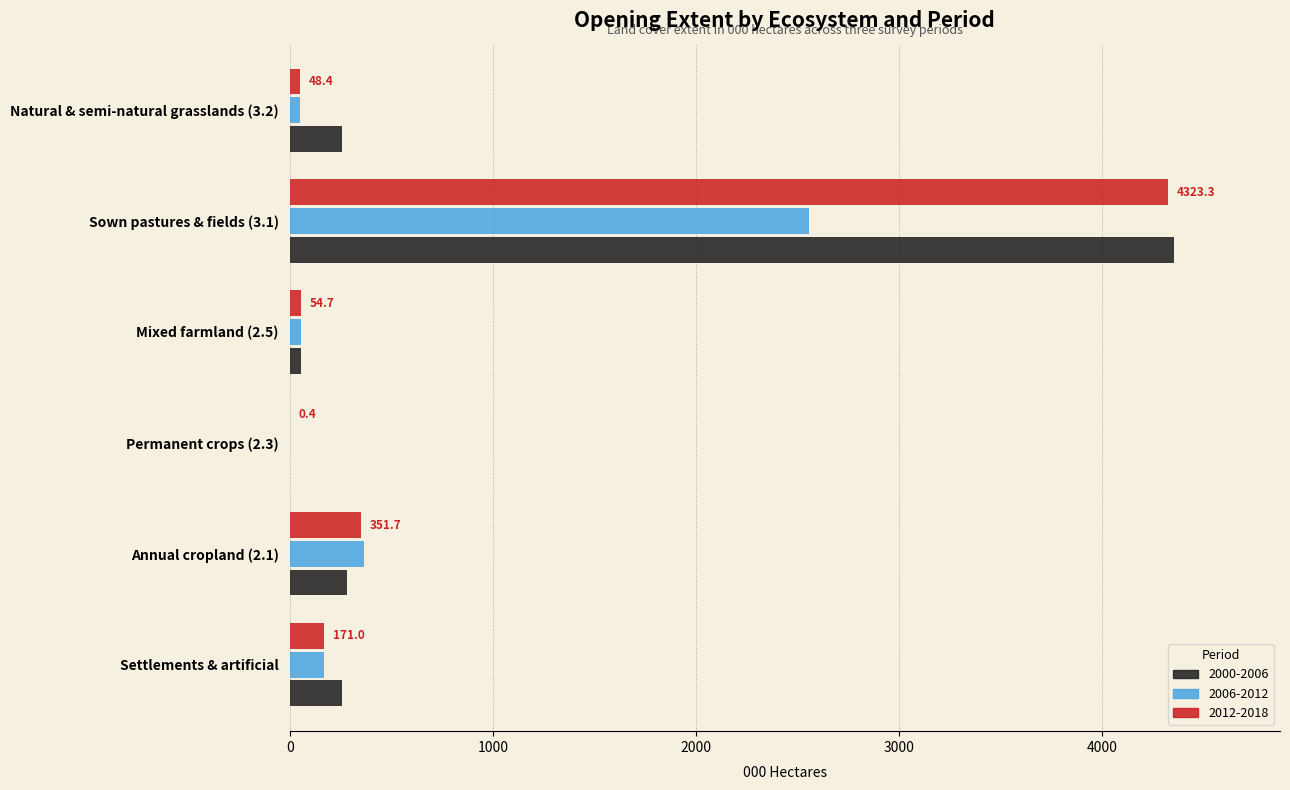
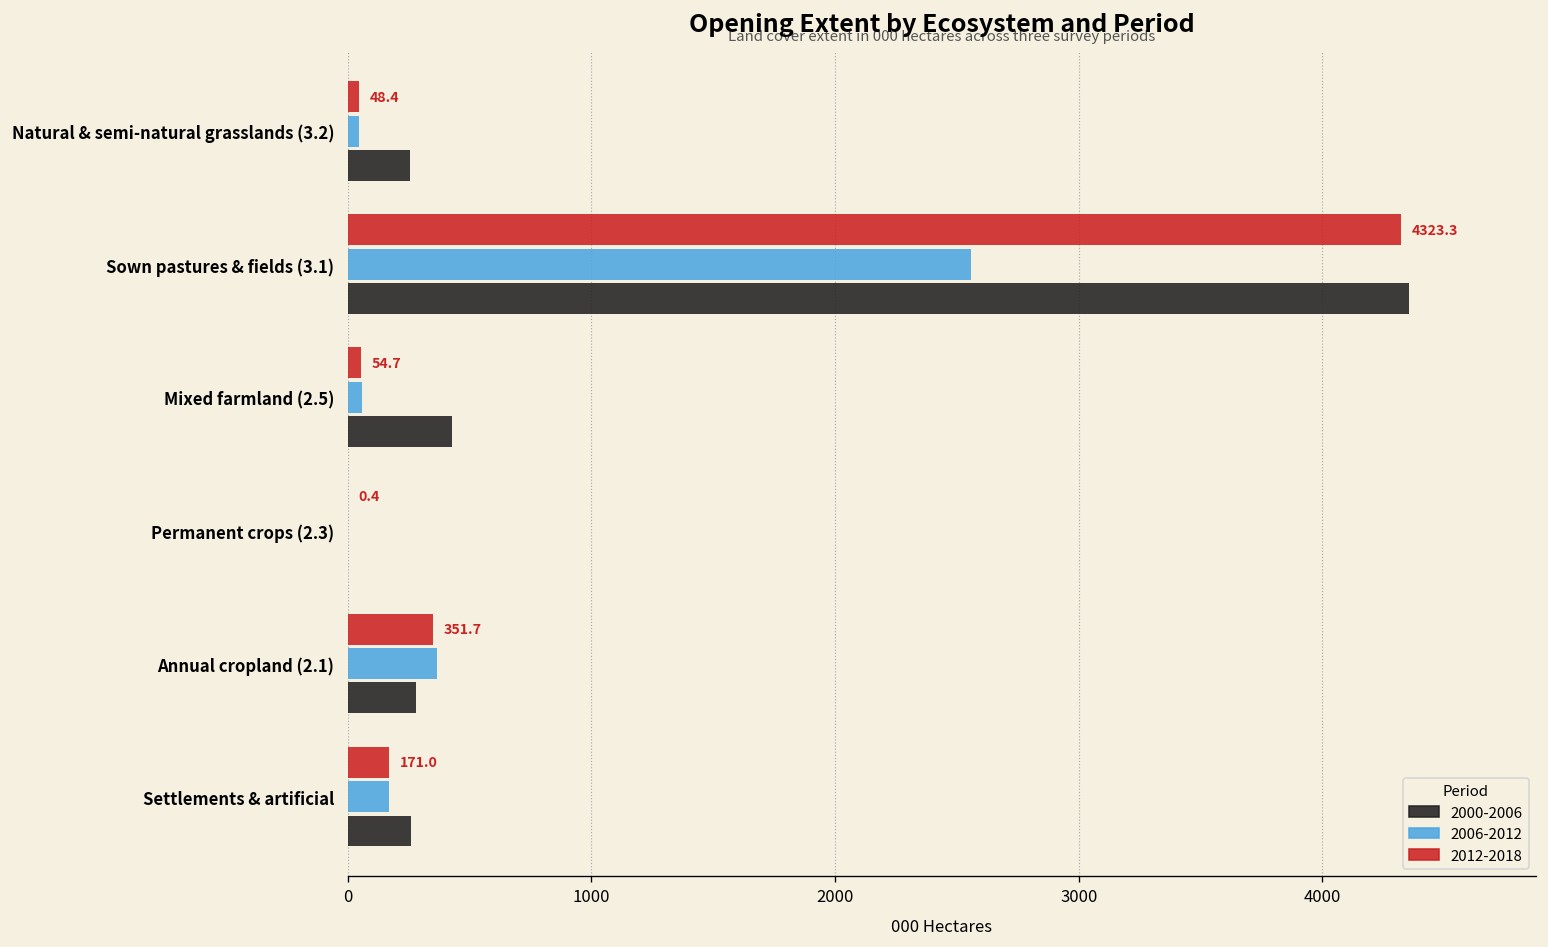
2000-2006, Mixed farmland (2.5): 60 -> 430
